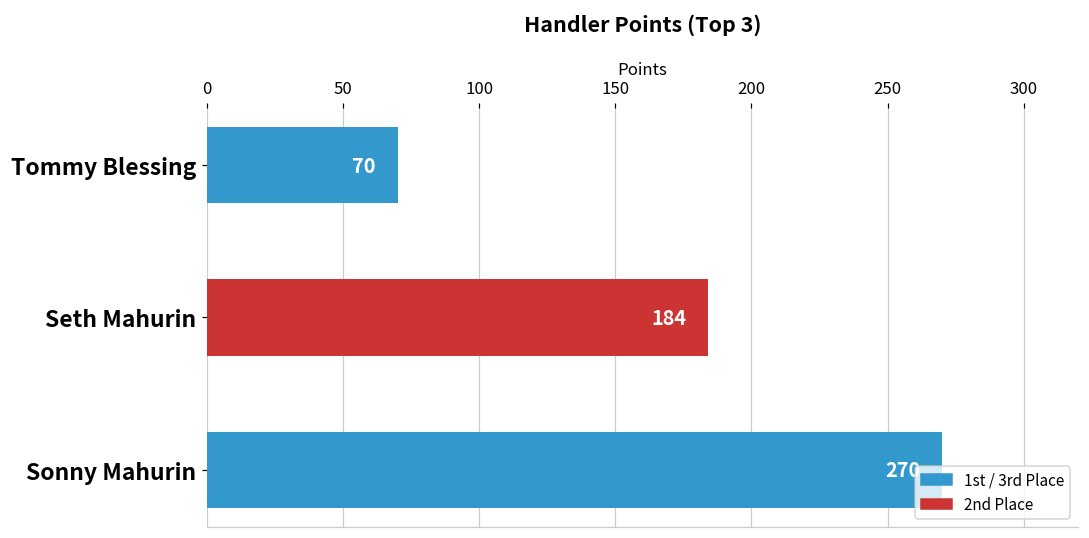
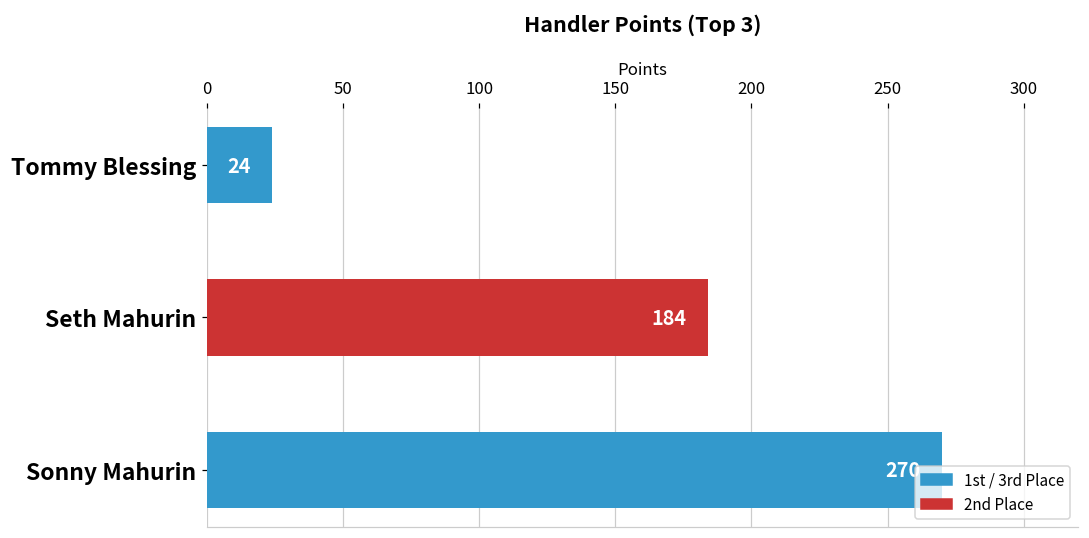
Tommy Blessing: 70 -> 24
